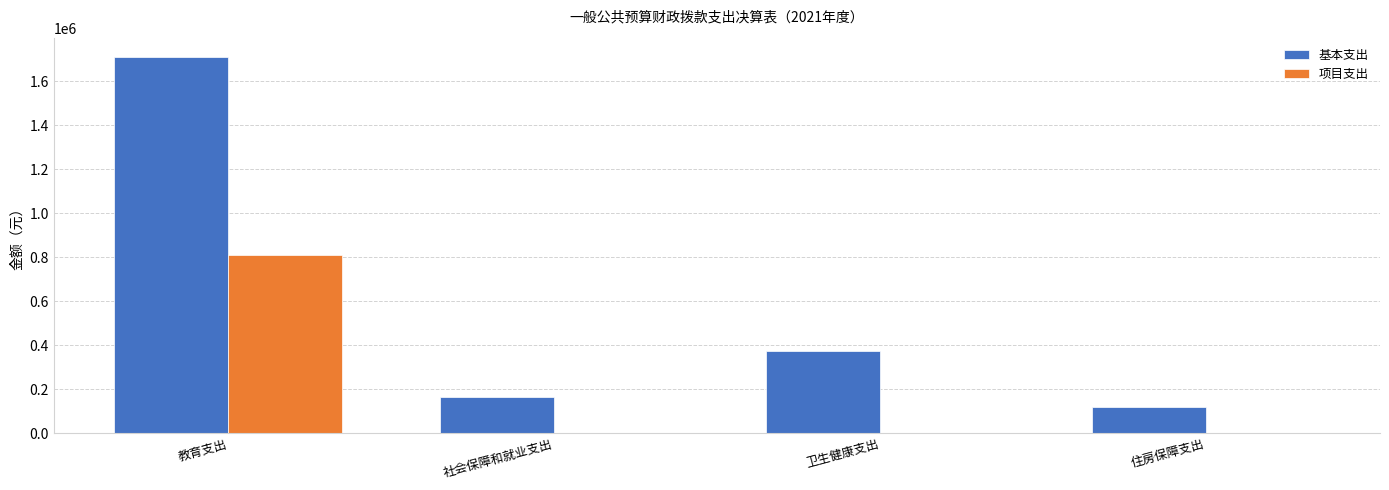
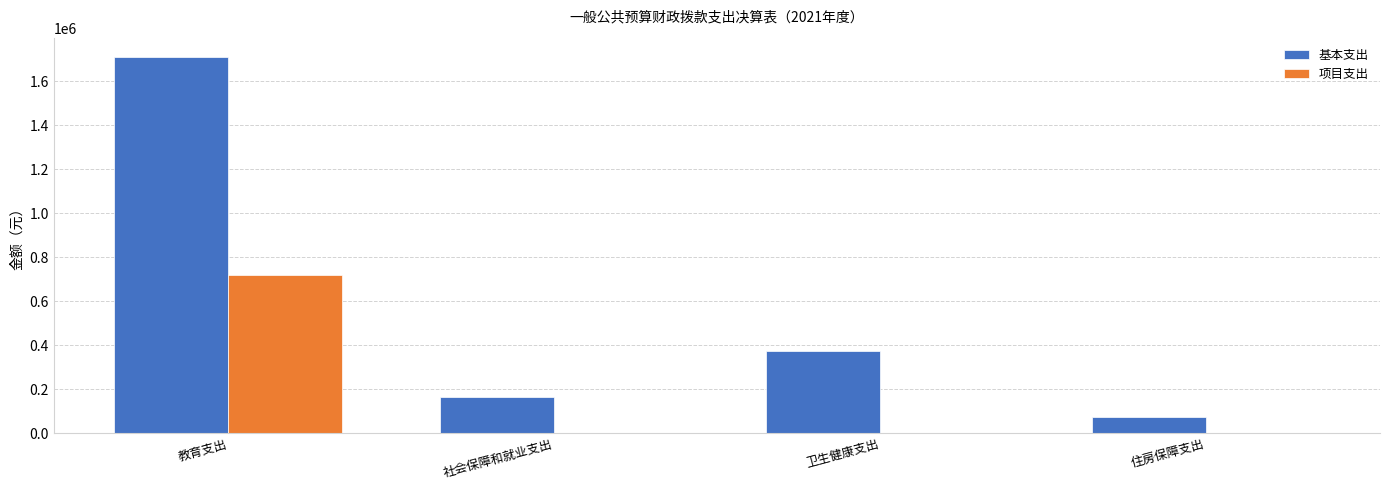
项目支出, 教育支出: 810000 -> 720000
基本支出, 住房保障支出: 120000 -> 70000
